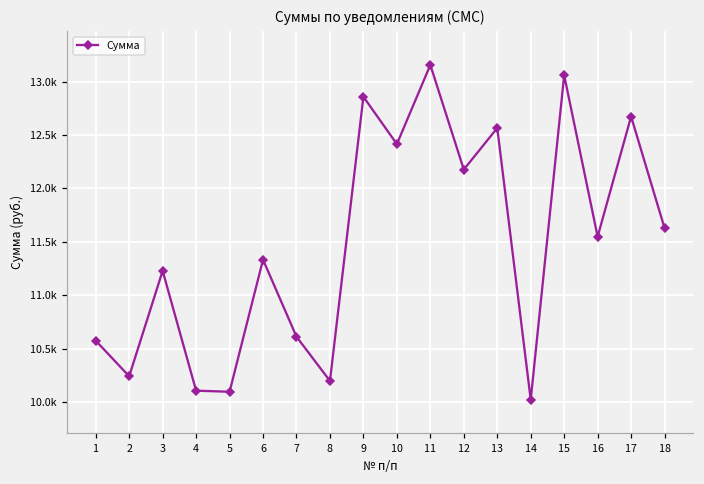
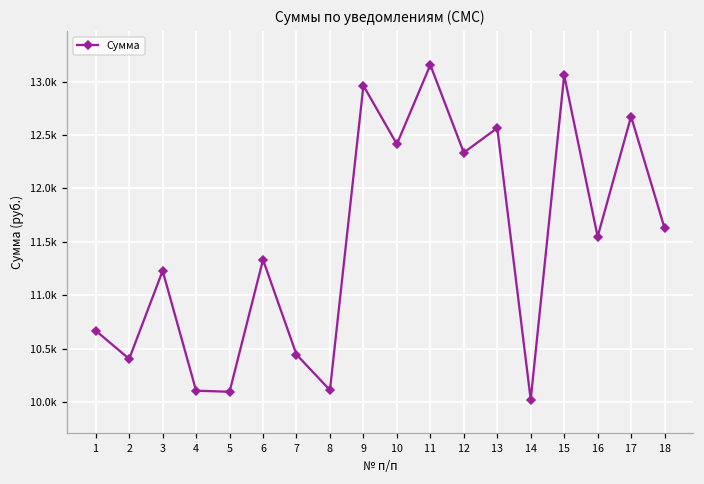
1: 10600 -> 10700
2: 10200 -> 10400
7: 10600 -> 10400
8: 10200 -> 10100
9: 12900 -> 13000
12: 12200 -> 12300
